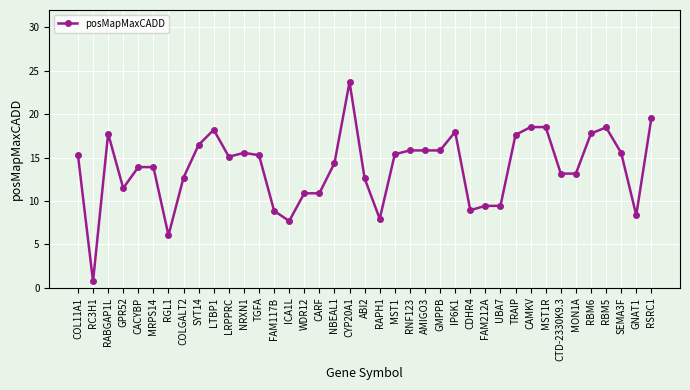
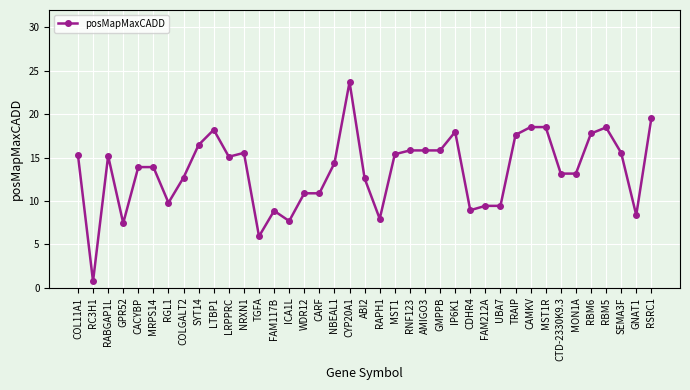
RABGAP1L: 18 -> 15
GPR52: 11 -> 7
RGL1: 6 -> 10
TGFA: 15 -> 6
